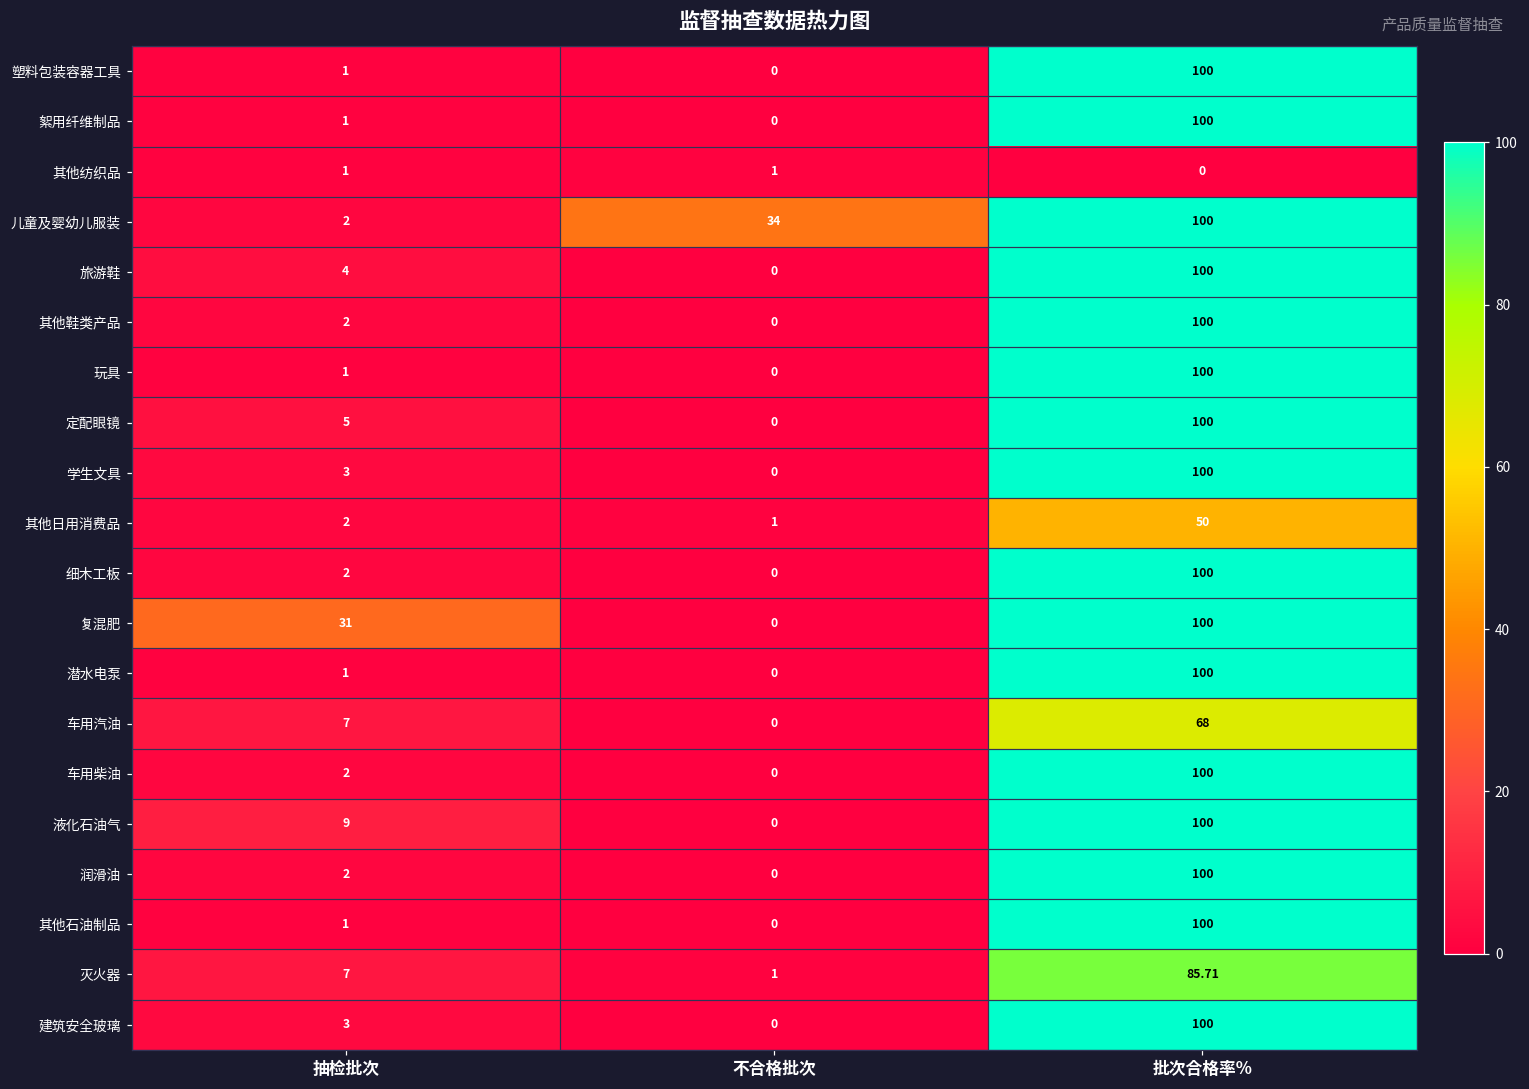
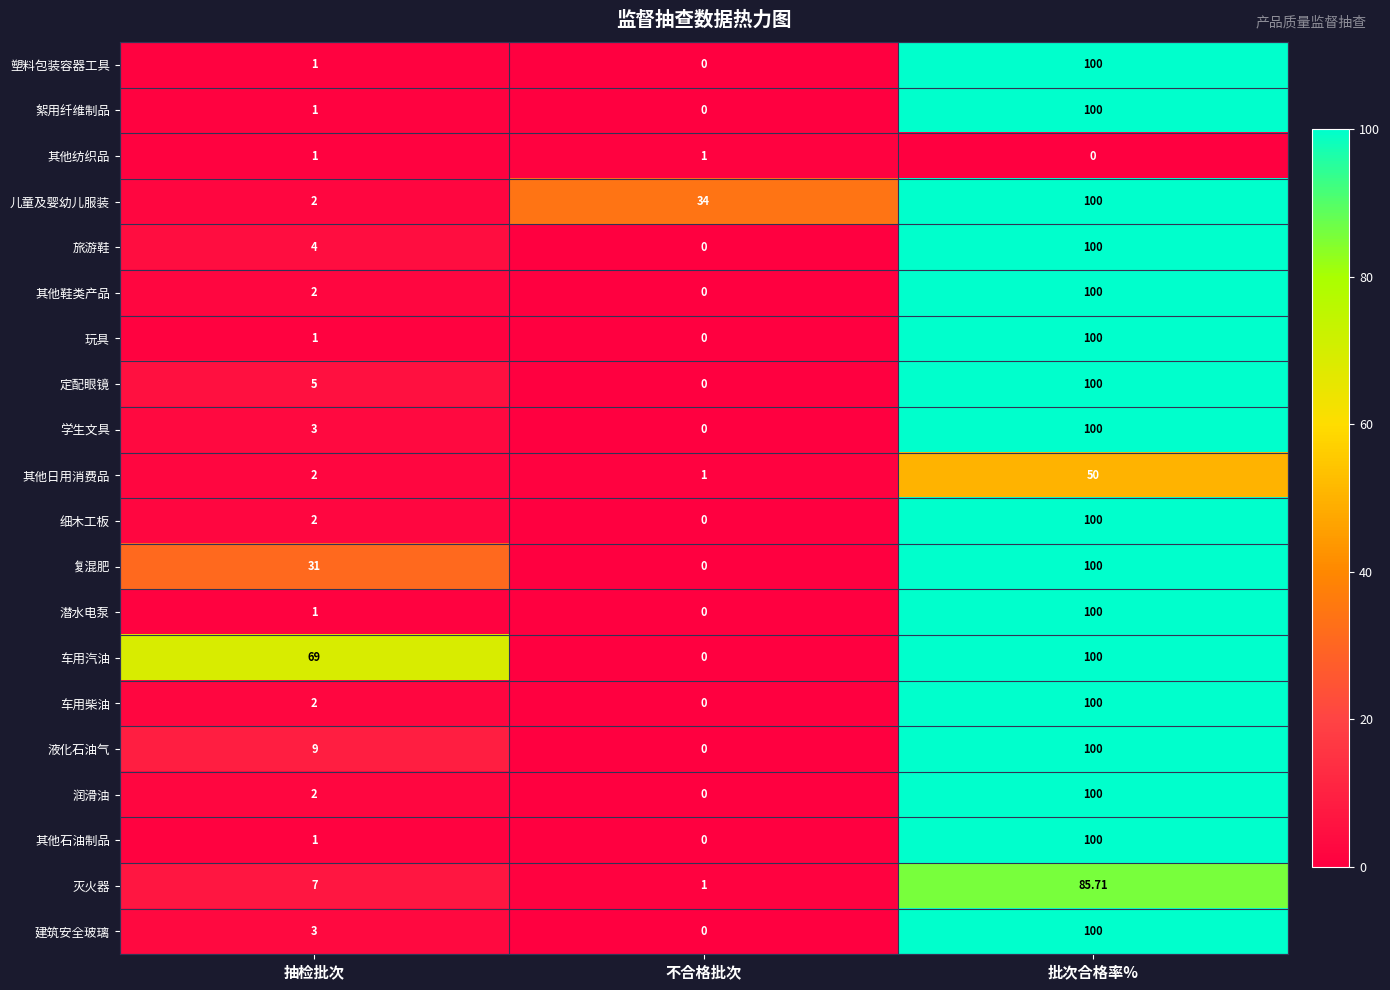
车用汽油, 抽检批次: 7 -> 69
车用汽油, 批次合格率%: 68 -> 100
